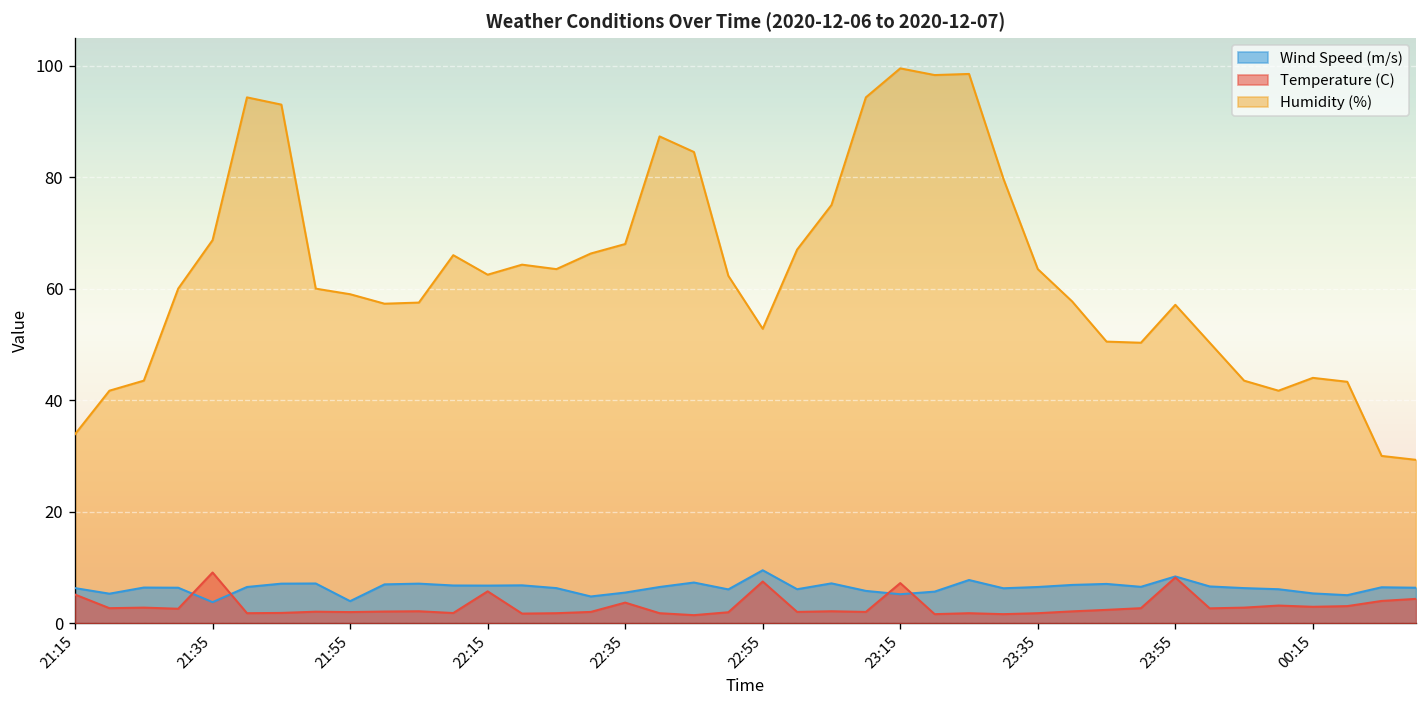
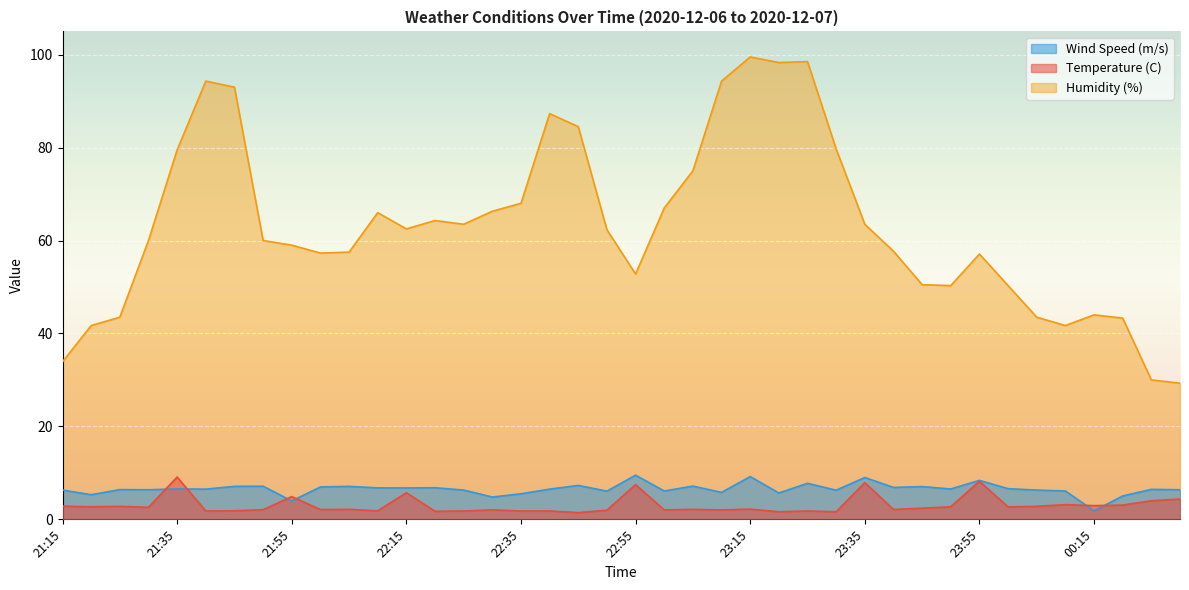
Temperature (C), 21:15: 5 -> 3
Wind Speed (m/s), 21:35: 4 -> 7
Humidity (%), 21:35: 69 -> 80
Temperature (C), 21:55: 2 -> 5
Temperature (C), 22:35: 4 -> 2
Wind Speed (m/s), 23:15: 5 -> 9
Temperature (C), 23:15: 7 -> 2
Wind Speed (m/s), 23:35: 7 -> 9
Temperature (C), 23:35: 2 -> 8
Wind Speed (m/s), 00:15: 5 -> 2
